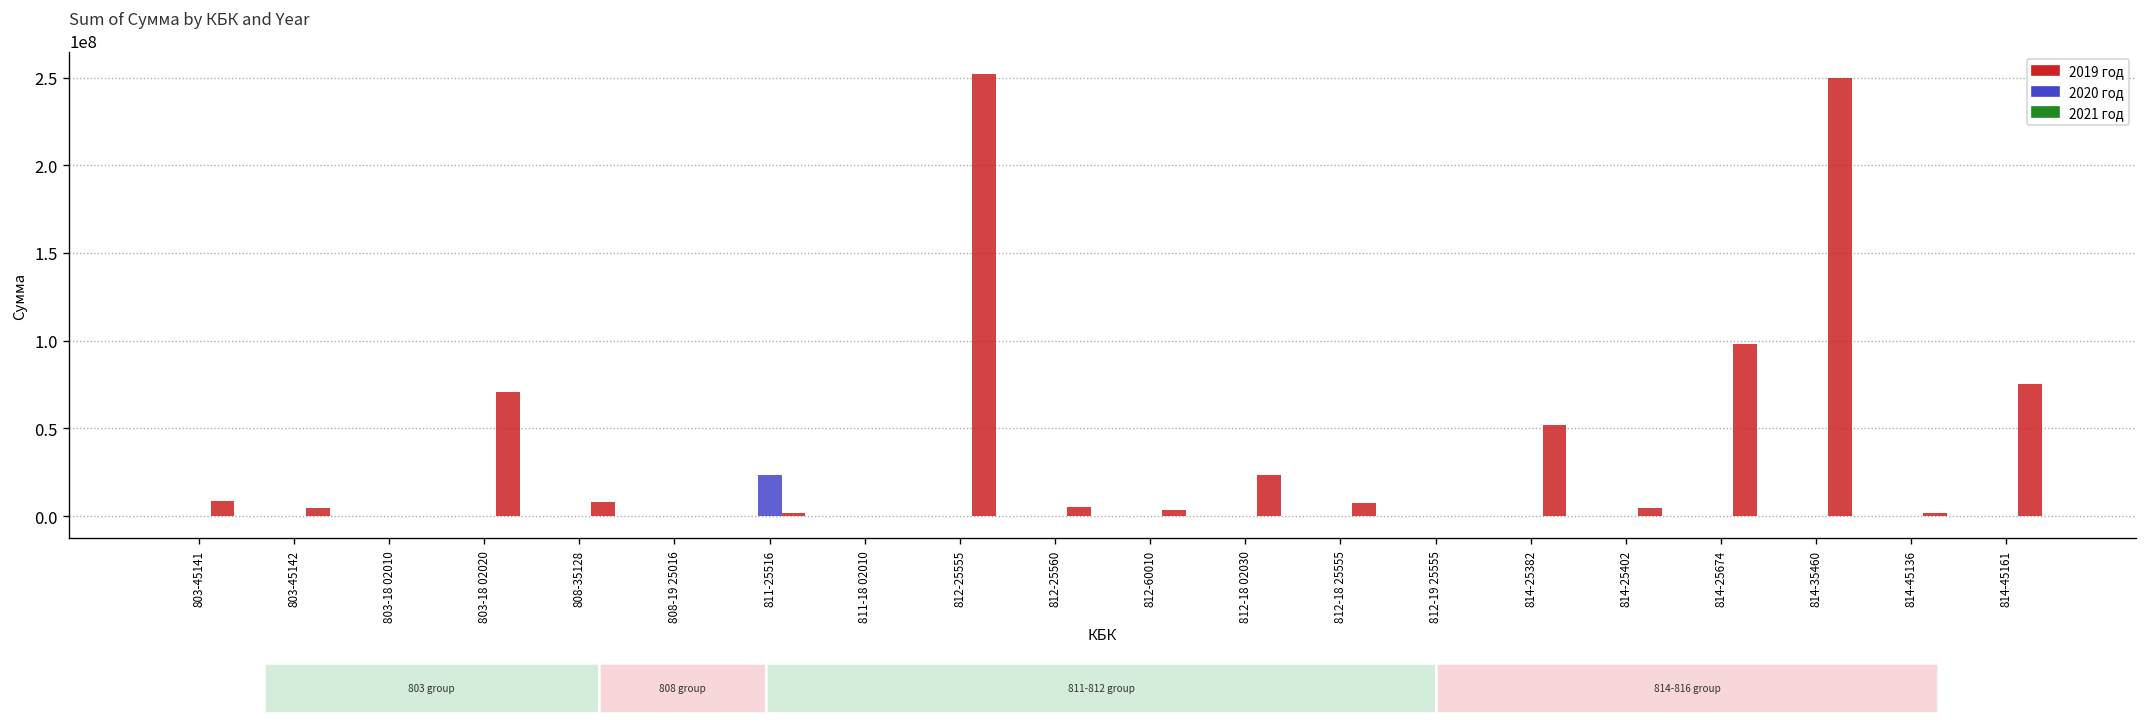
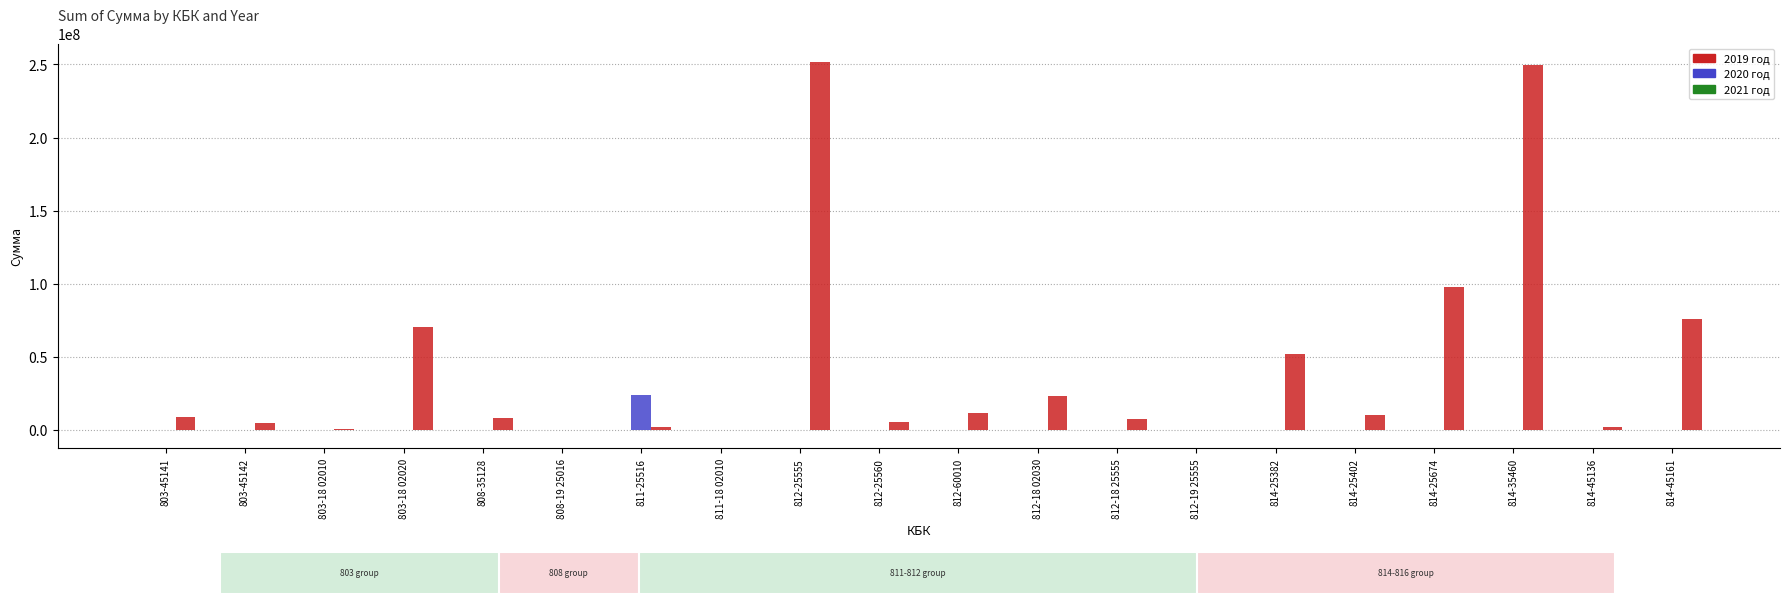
2019 год, 812-60010: 4000000 -> 12000000
2019 год, 814-25402: 4000000 -> 10000000
